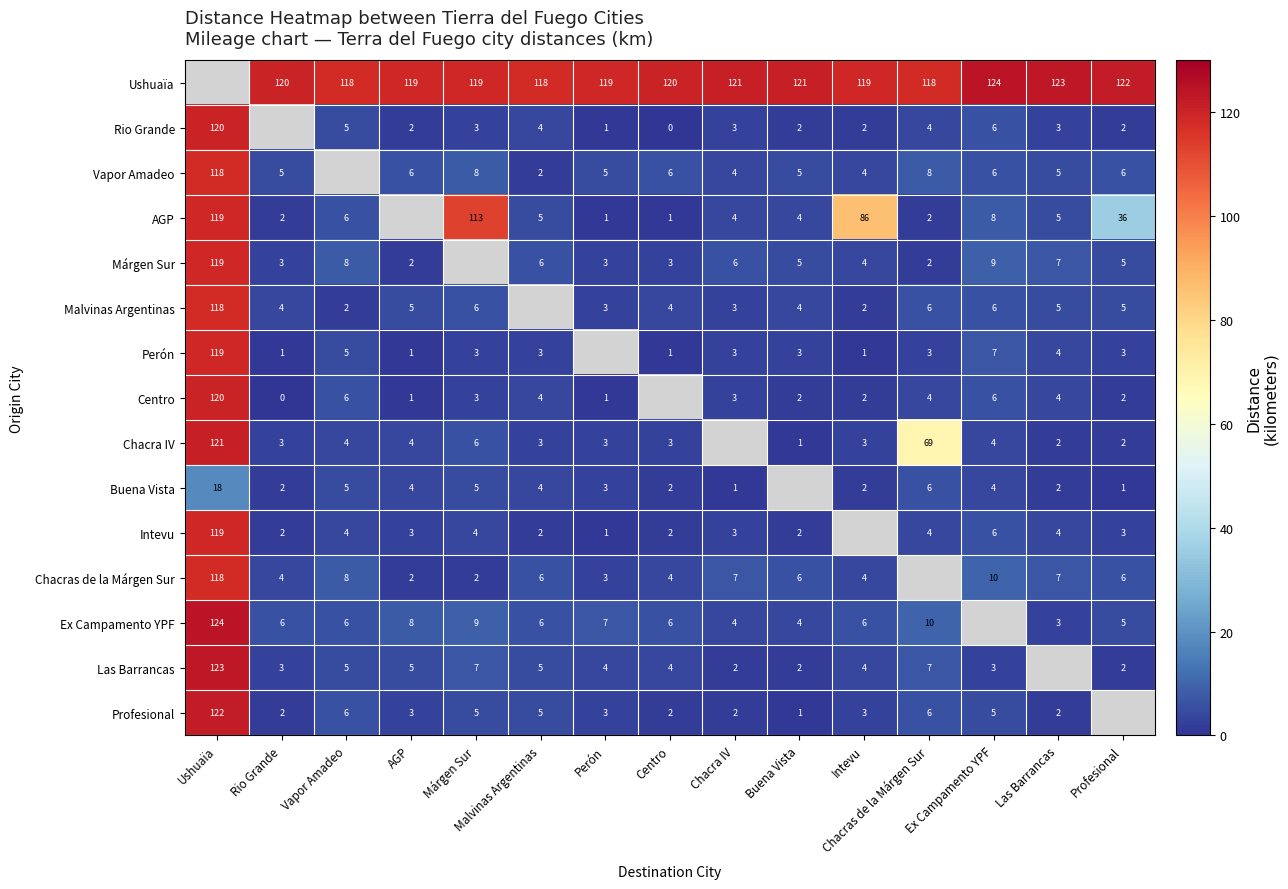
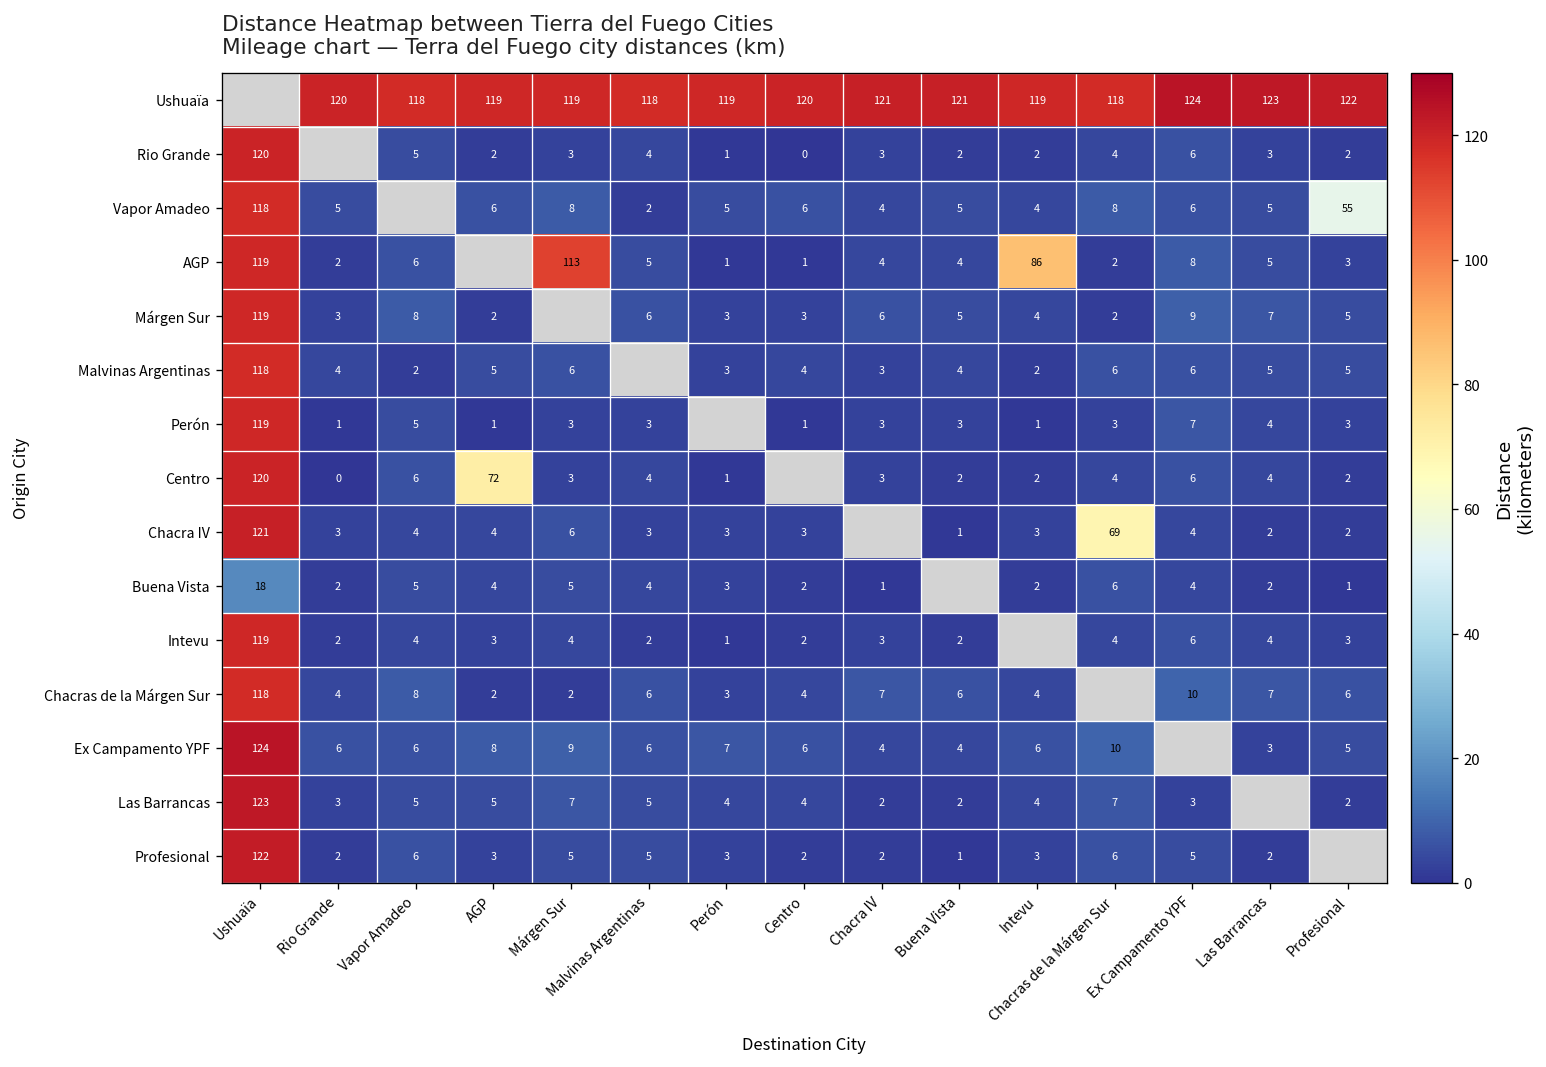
Vapor Amadeo, Profesional: 6 -> 55
AGP, Profesional: 36 -> 3
Centro, AGP: 1 -> 72
